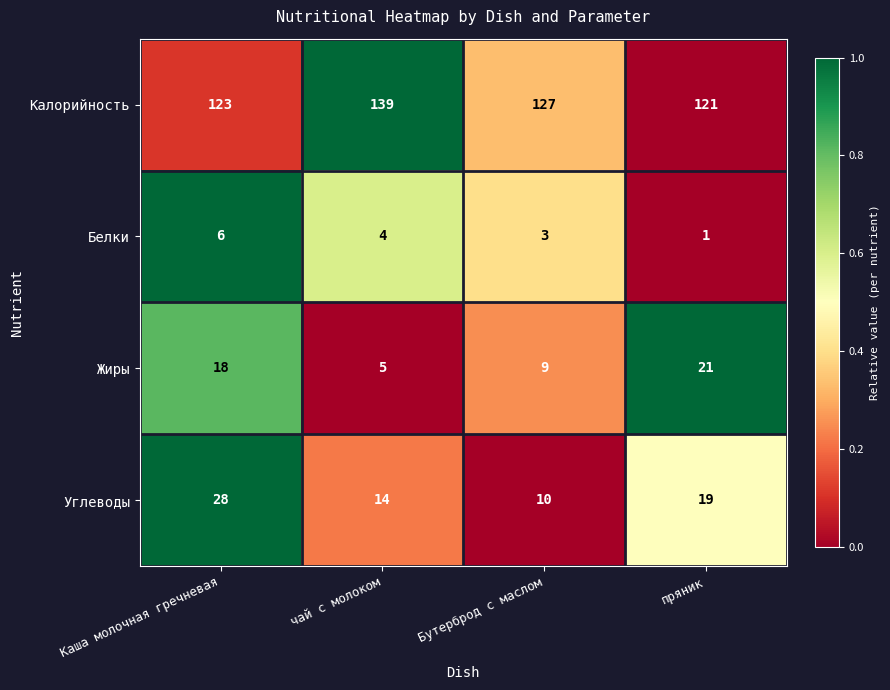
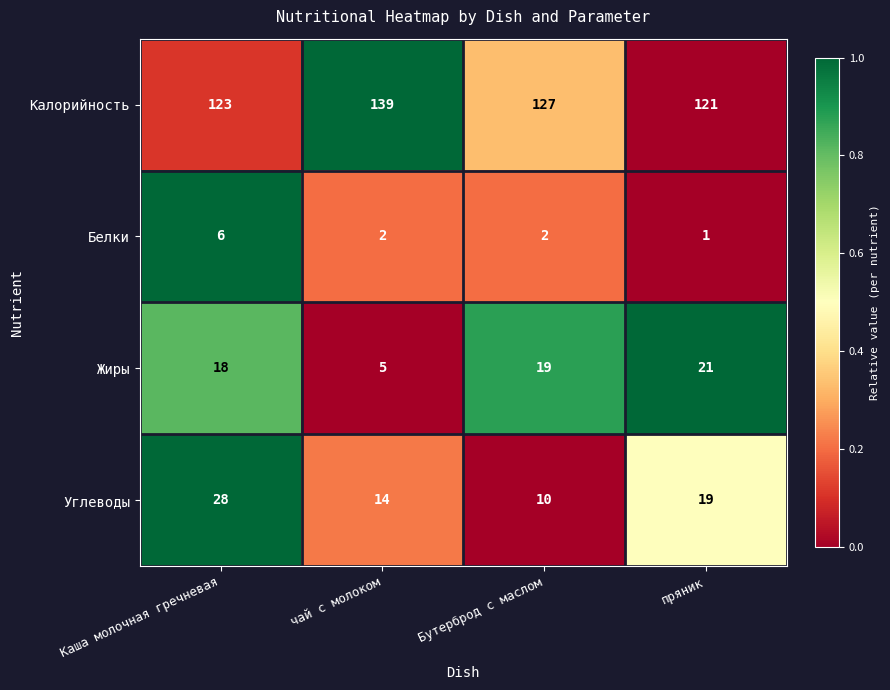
Белки, чай с молоком: 4 -> 2
Белки, Бутерброд с маслом: 3 -> 2
Жиры, Бутерброд с маслом: 9 -> 19
